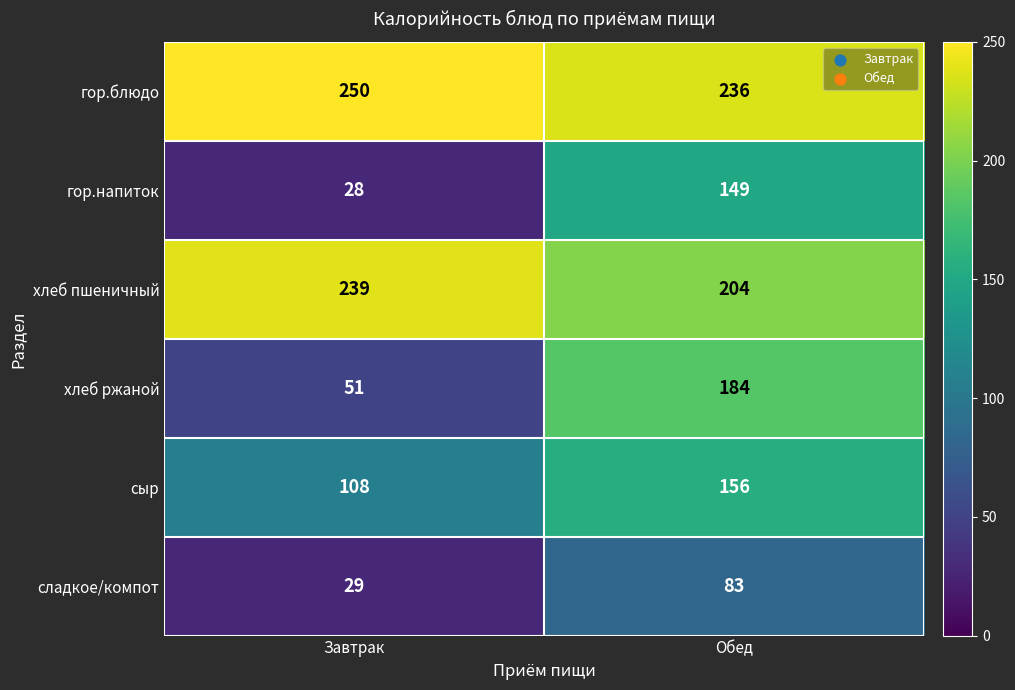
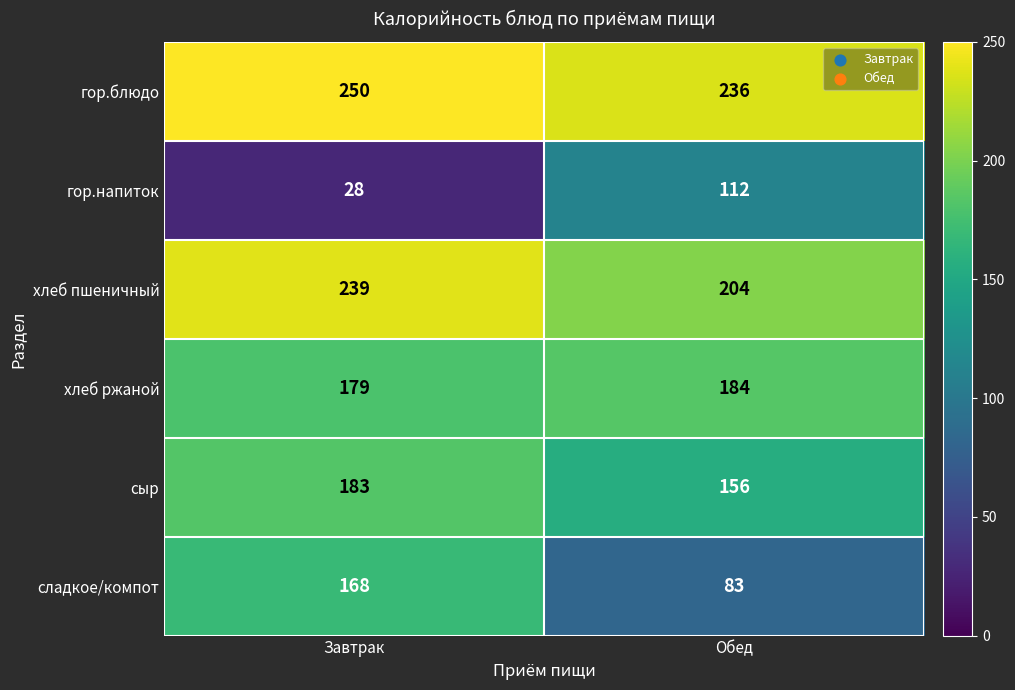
гор.напиток, Обед: 149 -> 112
хлеб ржаной, Завтрак: 51 -> 179
сыр, Завтрак: 108 -> 183
сладкое/компот, Завтрак: 29 -> 168
